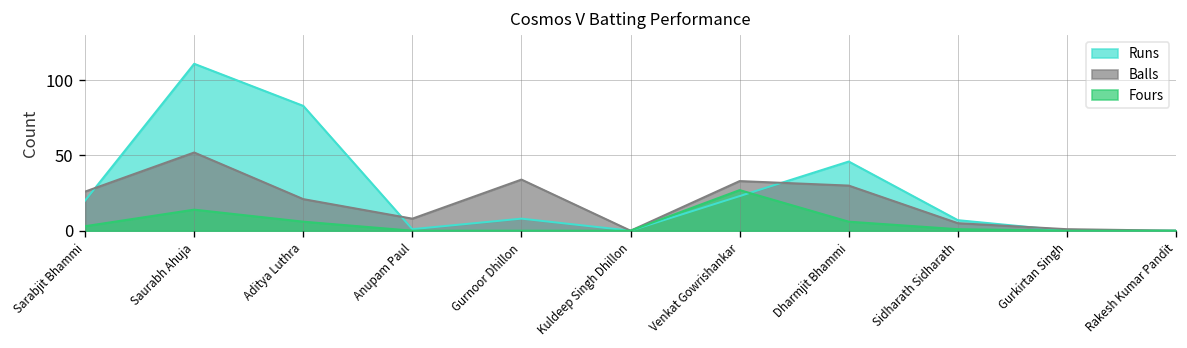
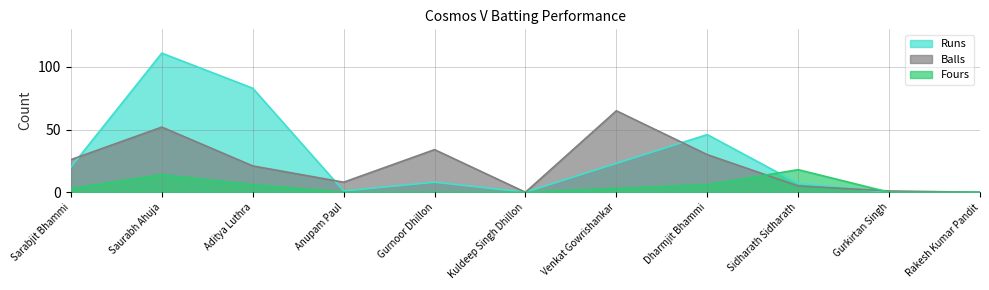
Balls, Venkat Gowrishankar: 33 -> 65
Fours, Venkat Gowrishankar: 27 -> 3
Fours, Sidharath Sidharath: 1 -> 18
